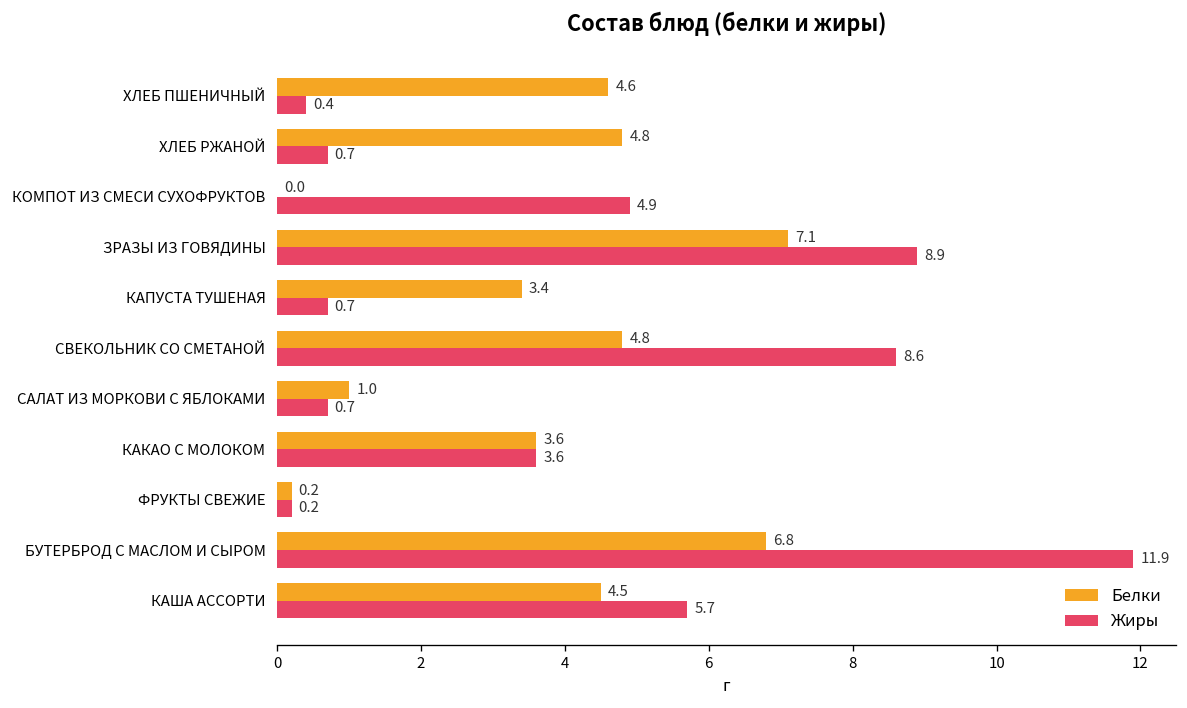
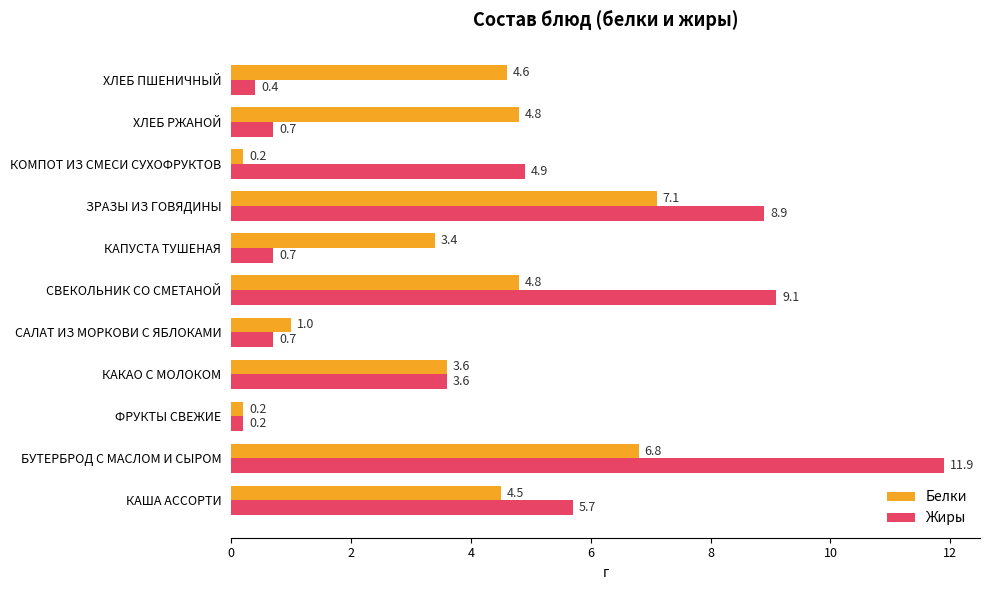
Белки, КОМПОТ ИЗ СМЕСИ СУХОФРУКТОВ: 0.0 -> 0.2
Жиры, СВЕКОЛЬНИК СО СМЕТАНОЙ: 8.6 -> 9.1
